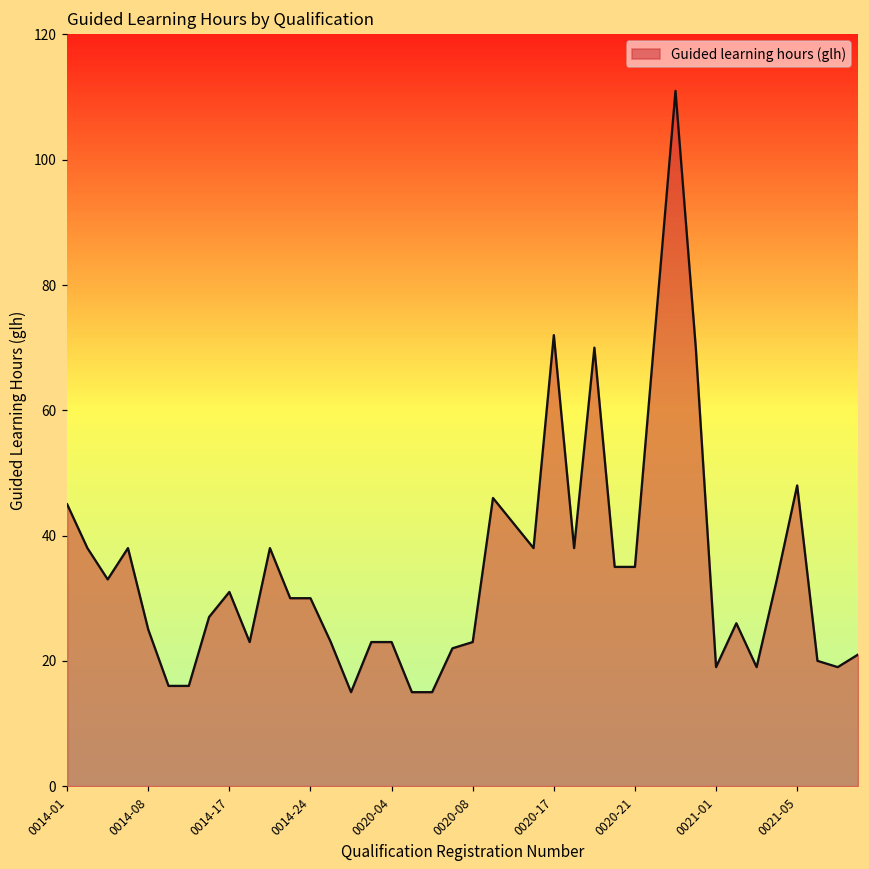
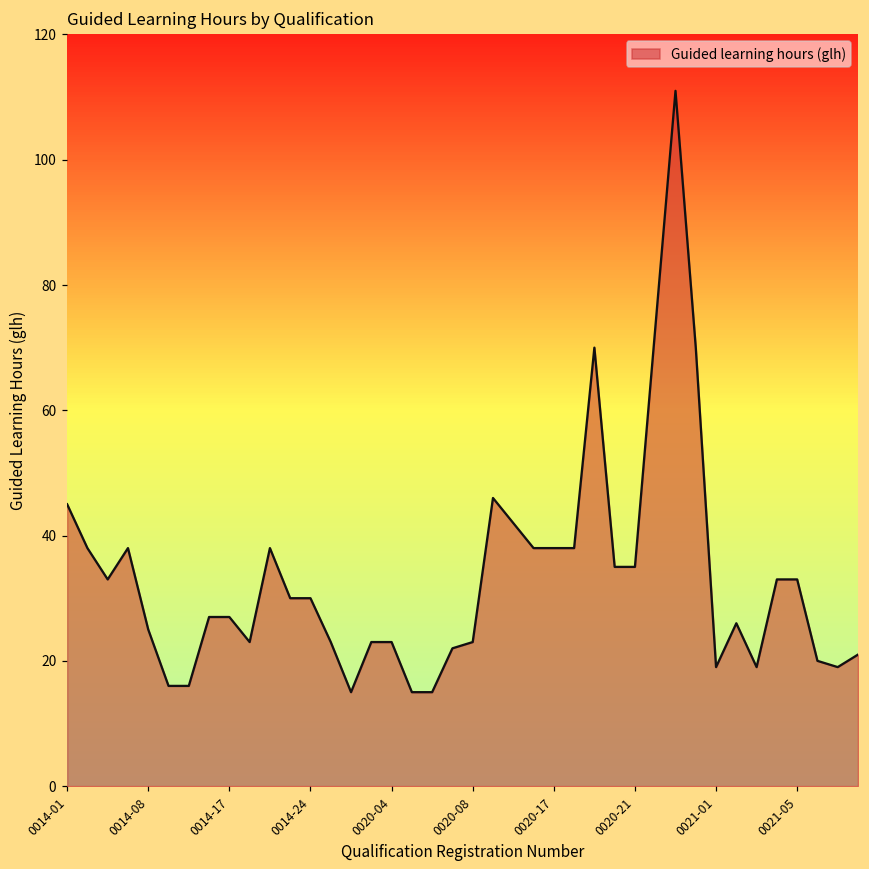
0014-17: 31 -> 27
0020-17: 72 -> 38
0021-05: 48 -> 33
